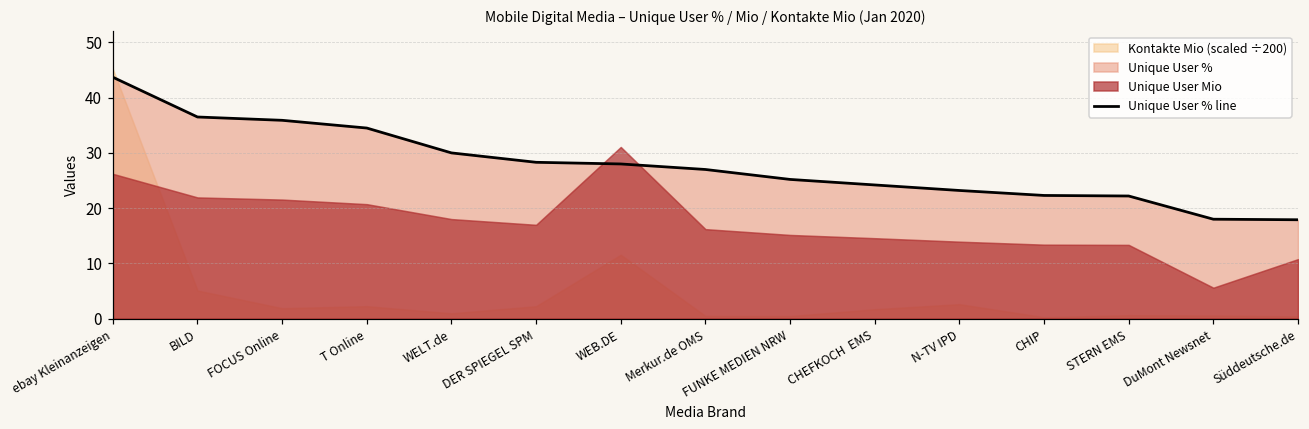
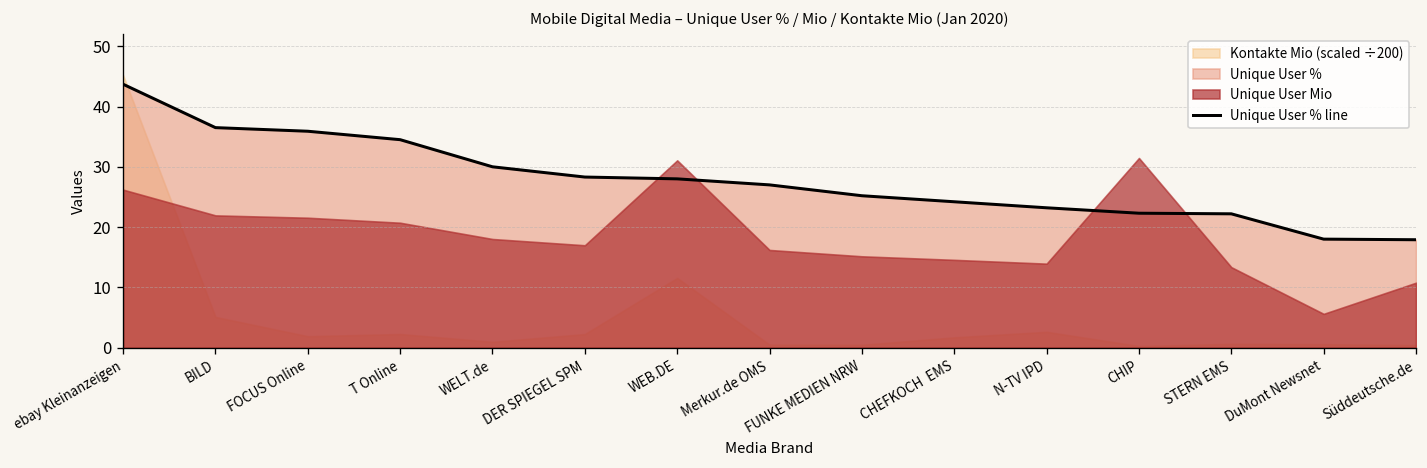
Unique User Mio, CHIP: 13 -> 31
